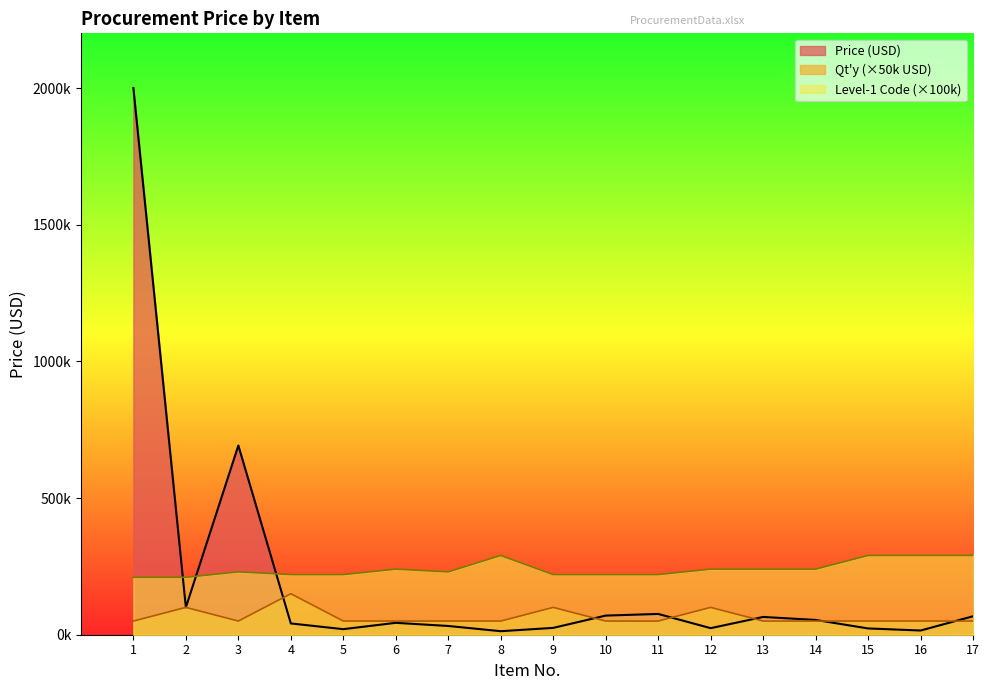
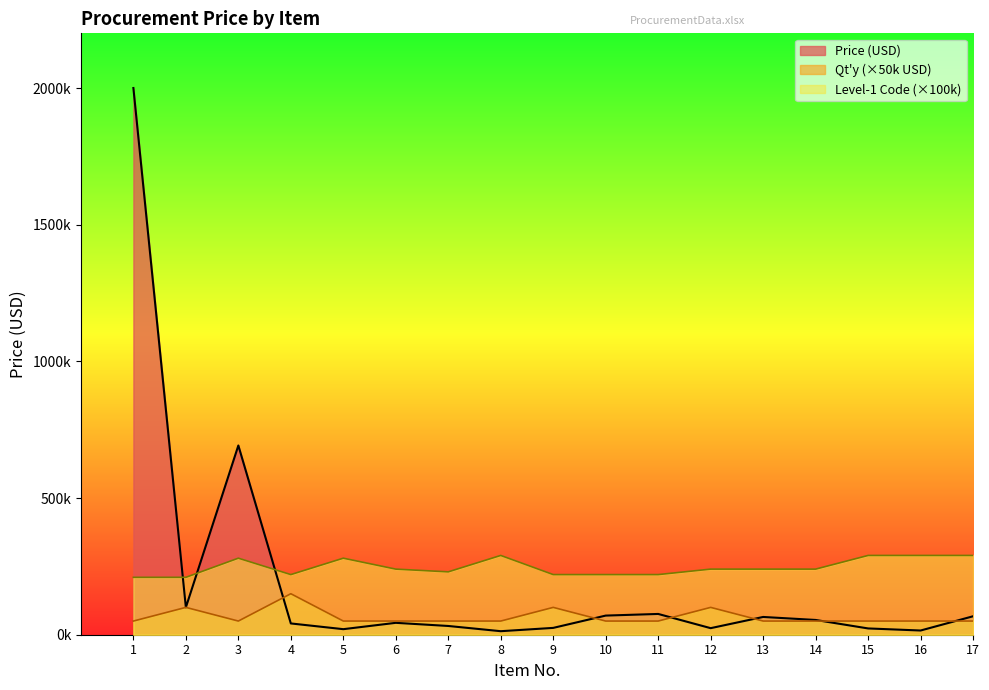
Level-1 Code (×100k), 3: 230000 -> 280000
Level-1 Code (×100k), 5: 220000 -> 280000
